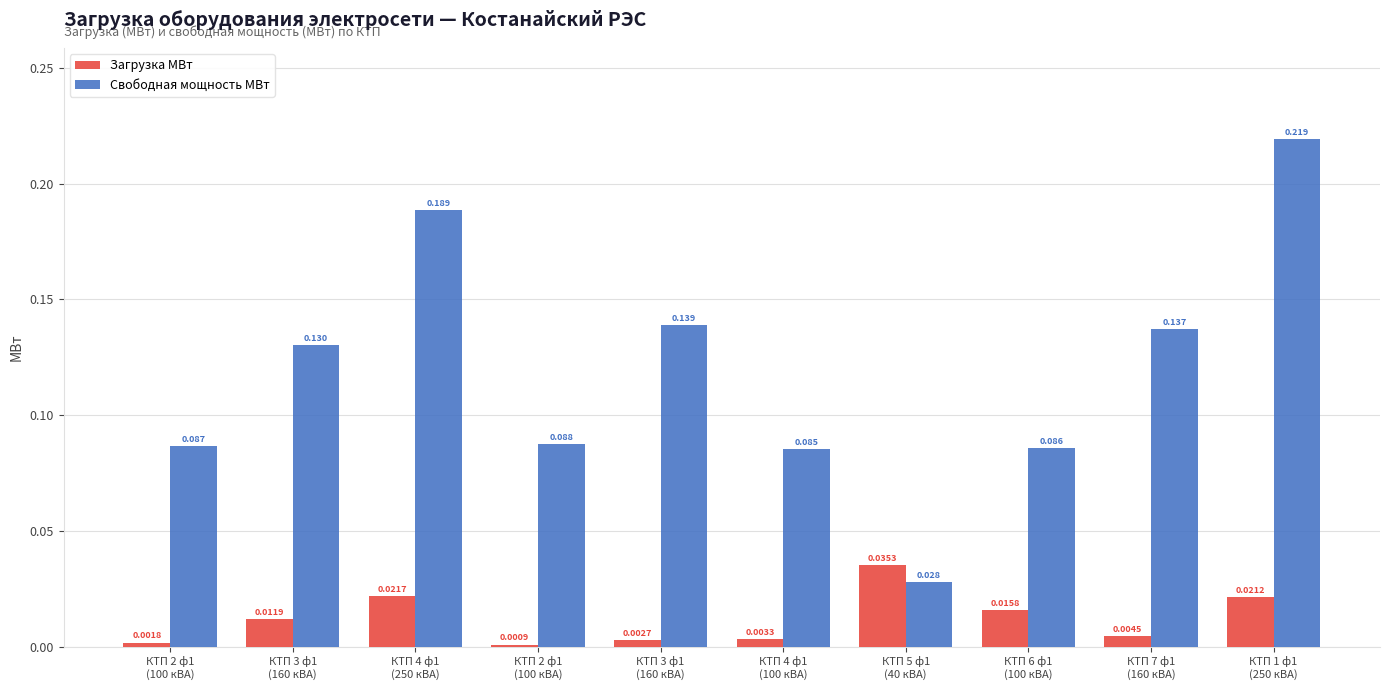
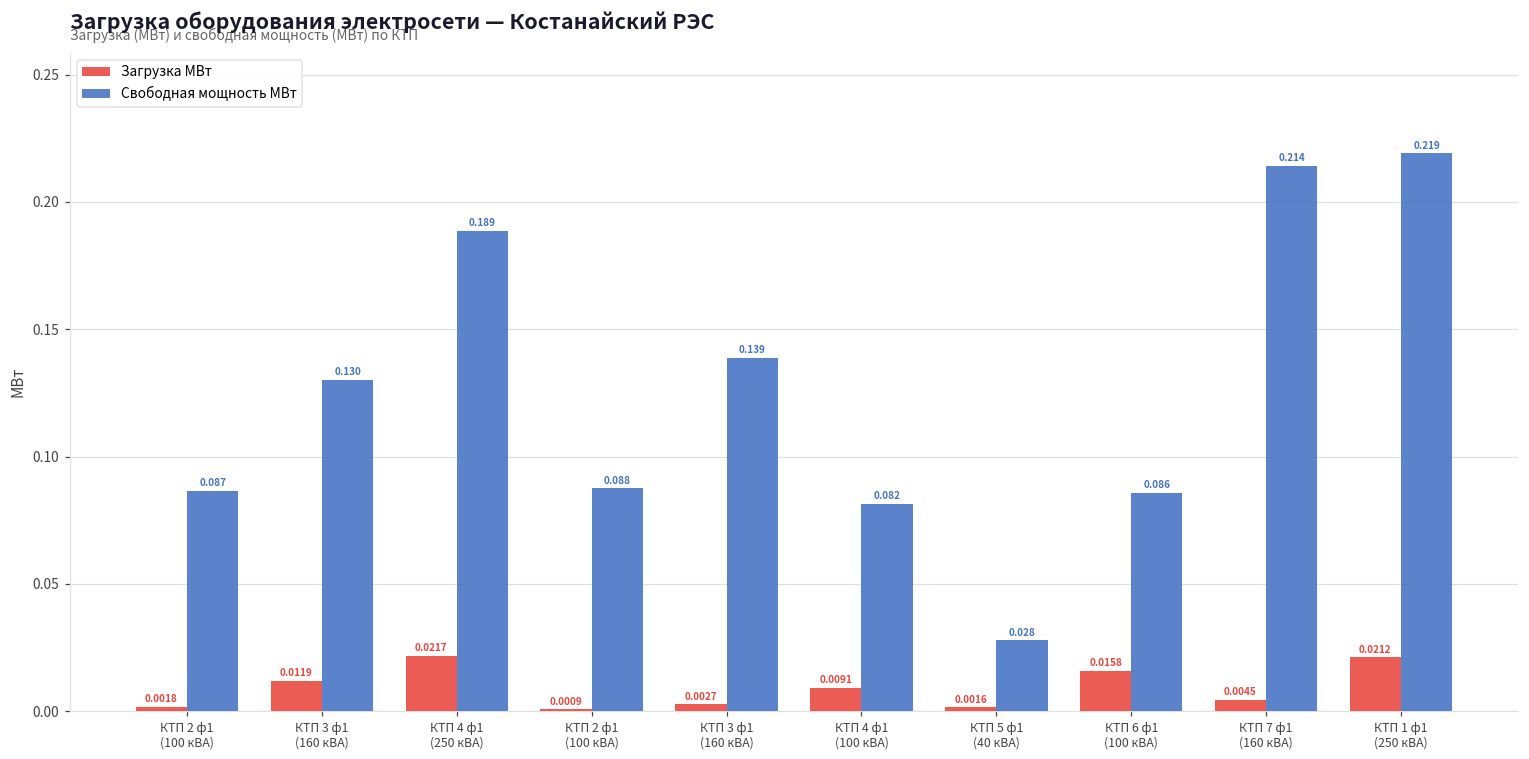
Загрузка МВт, КТП 4 ф1 (100 кВА): 0.0033 -> 0.0091
Свободная мощность МВт, КТП 4 ф1 (100 кВА): 0.085 -> 0.082
Загрузка МВт, КТП 5 ф1 (40 кВА): 0.0353 -> 0.0016
Свободная мощность МВт, КТП 7 ф1 (160 кВА): 0.137 -> 0.214
